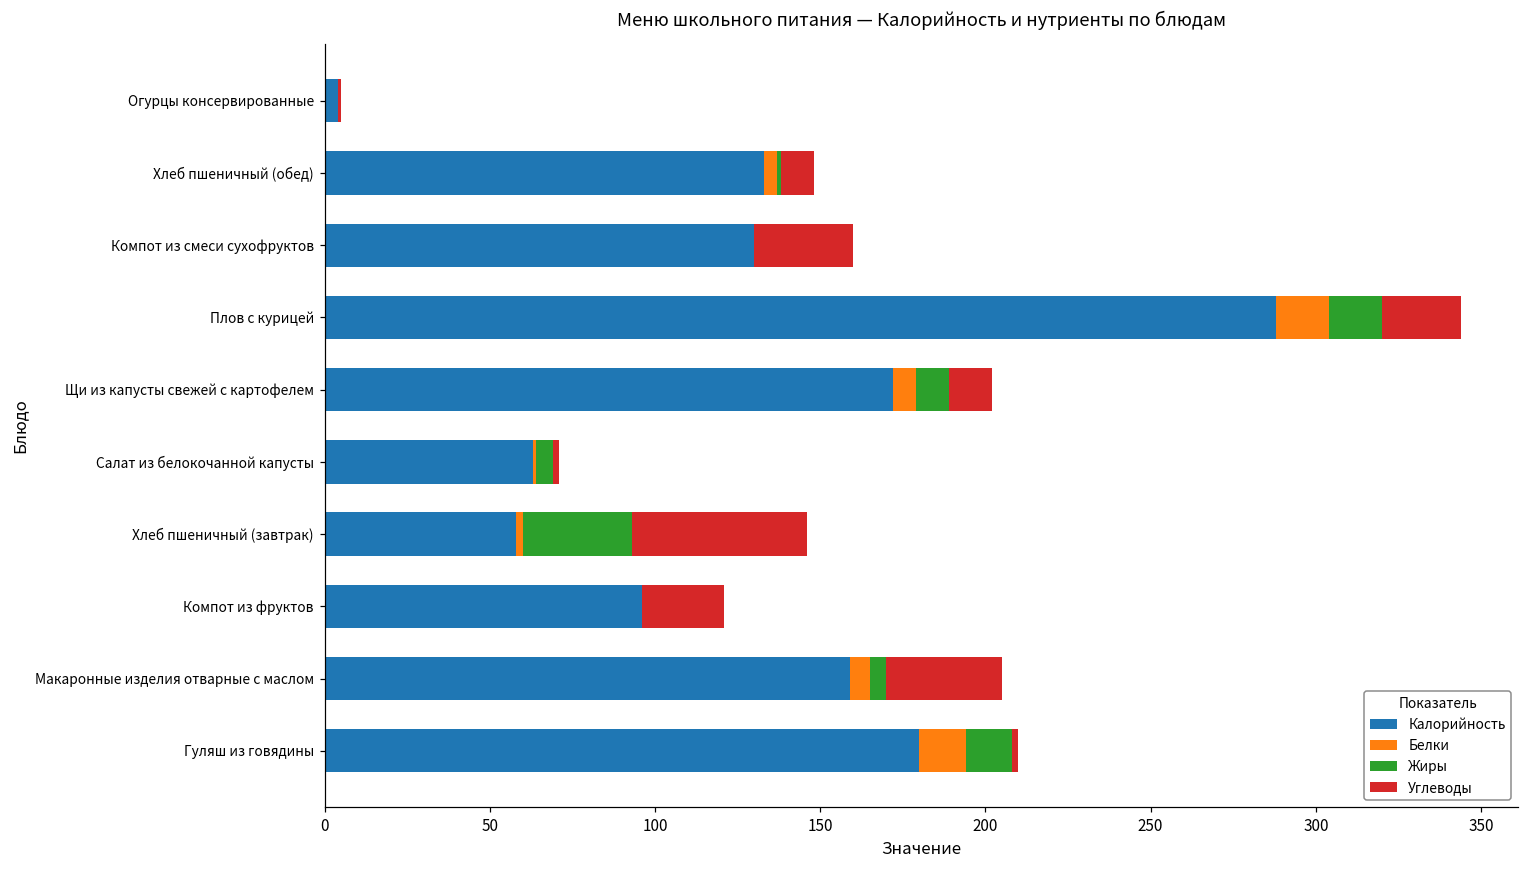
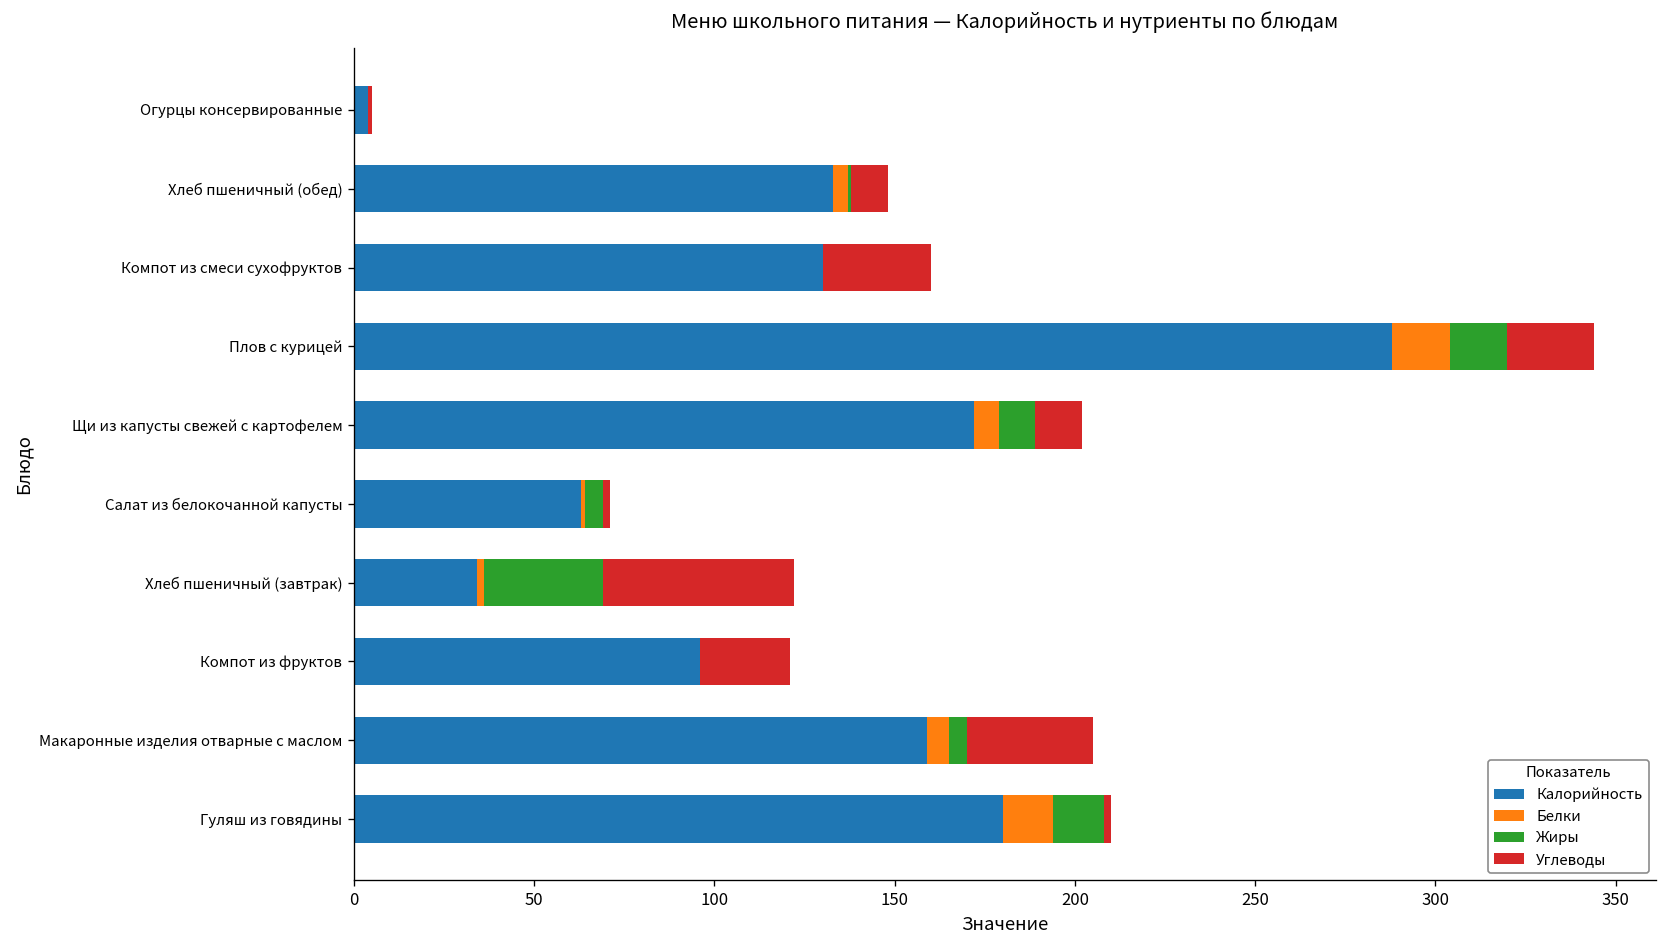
Калорийность, Хлеб пшеничный (завтрак): 58 -> 34
